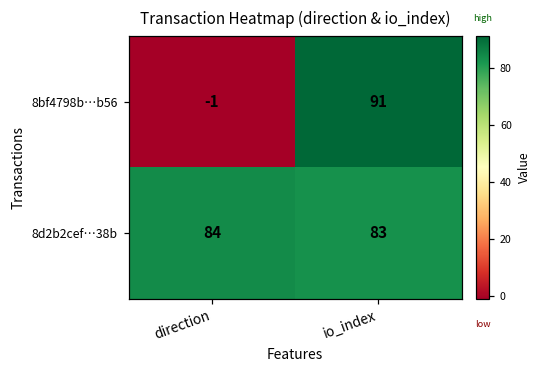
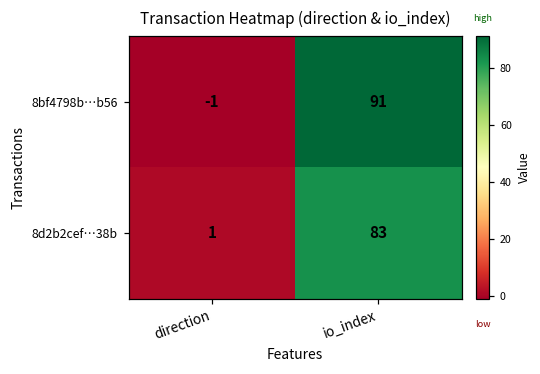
8d2b2cef…38b, direction: 84 -> 1
